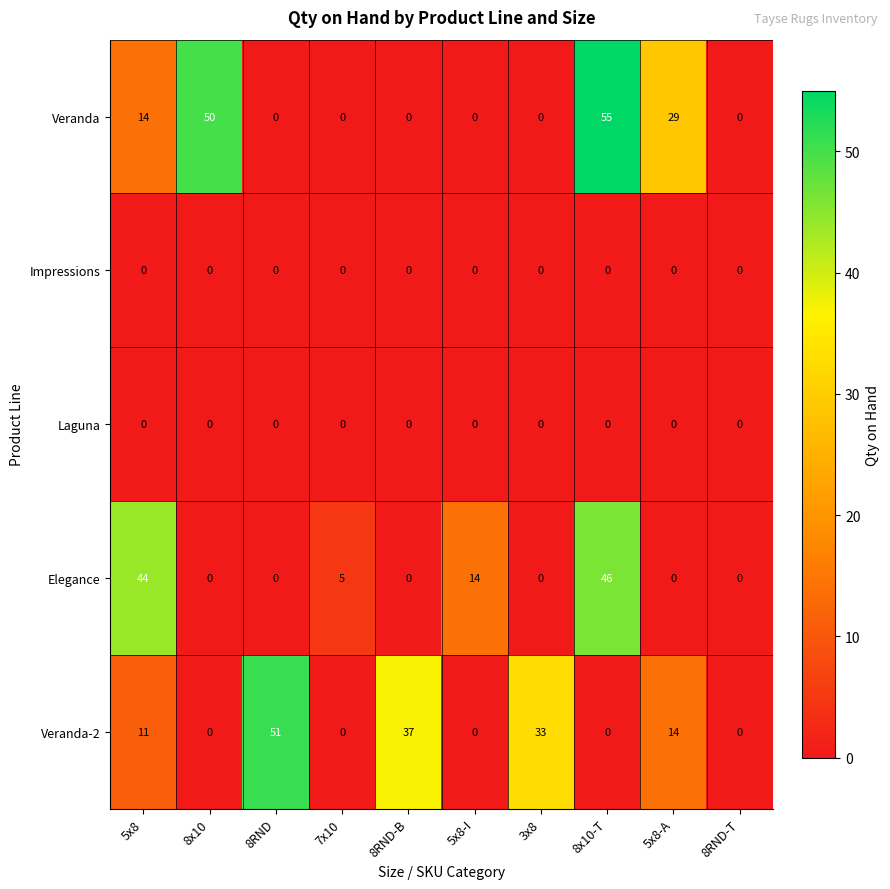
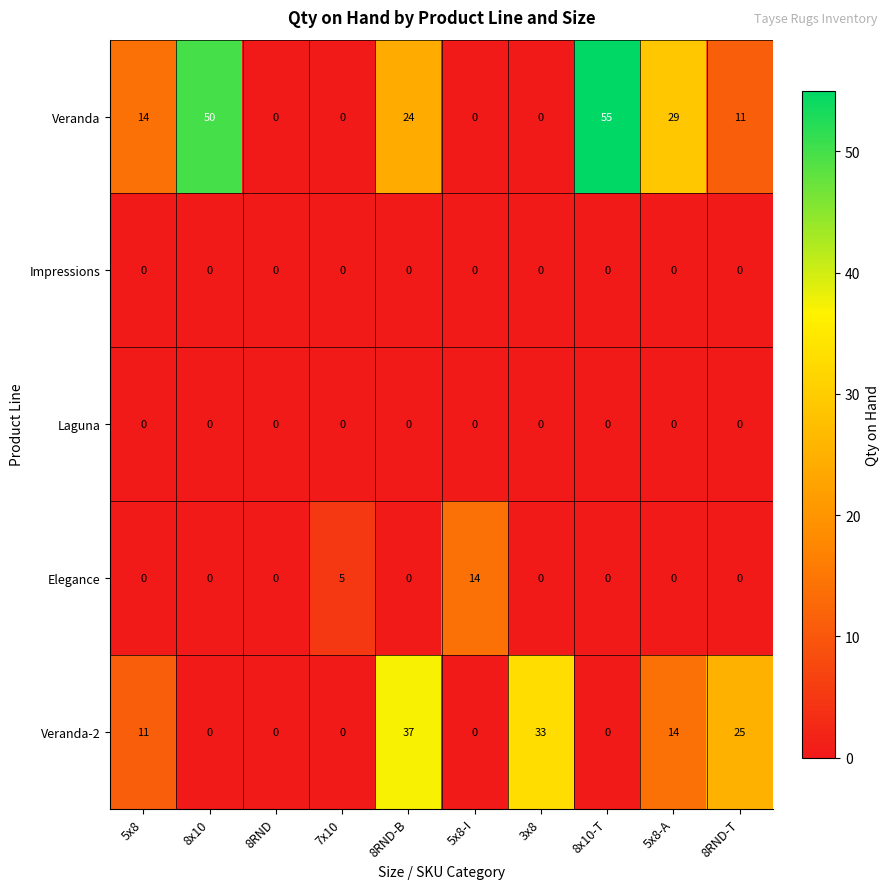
Veranda, 8RND-B: 0 -> 24
Veranda, 8RND-T: 0 -> 11
Elegance, 5x8: 44 -> 0
Elegance, 8x10-T: 46 -> 0
Veranda-2, 8RND: 51 -> 0
Veranda-2, 8RND-T: 0 -> 25
